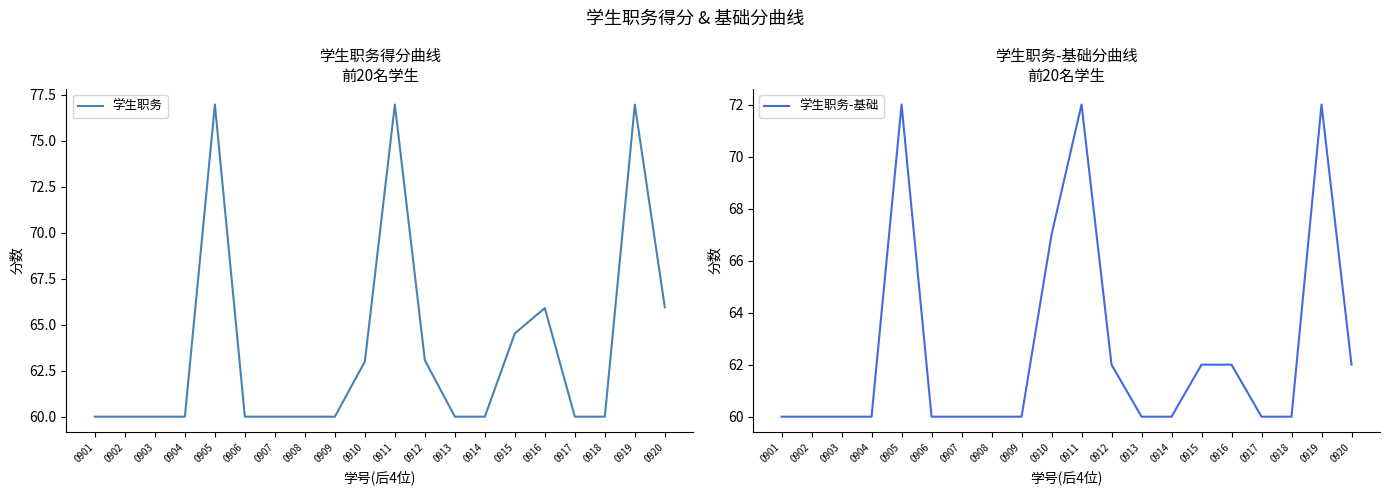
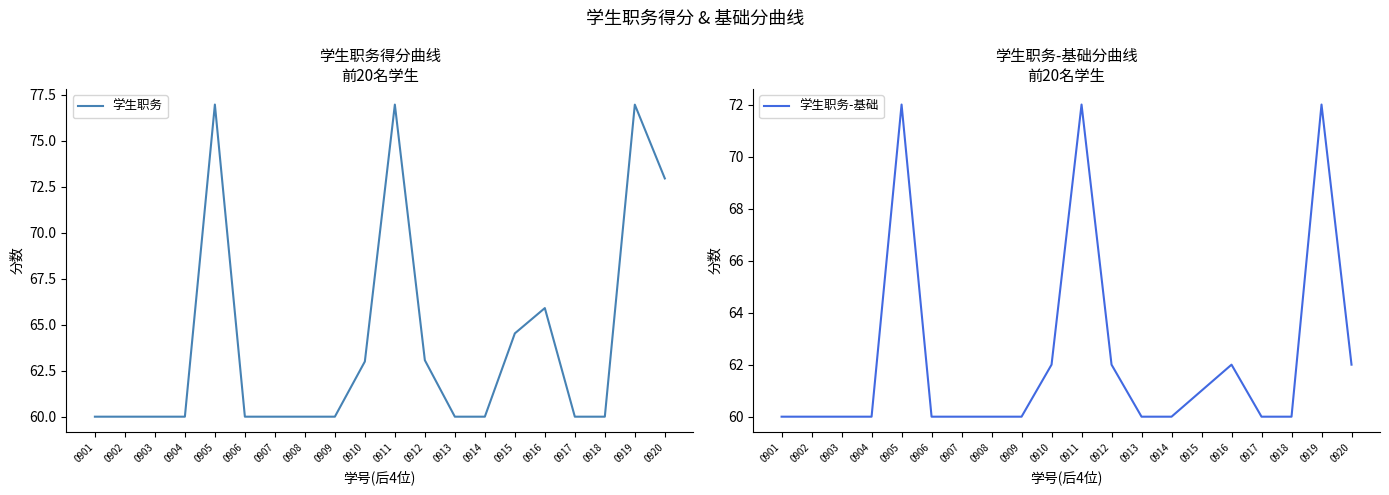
学生职务得分曲线 前20名学生, 0920: 65.9 -> 73.0
学生职务-基础分曲线 前20名学生, 0910: 67 -> 62
学生职务-基础分曲线 前20名学生, 0915: 62 -> 61
